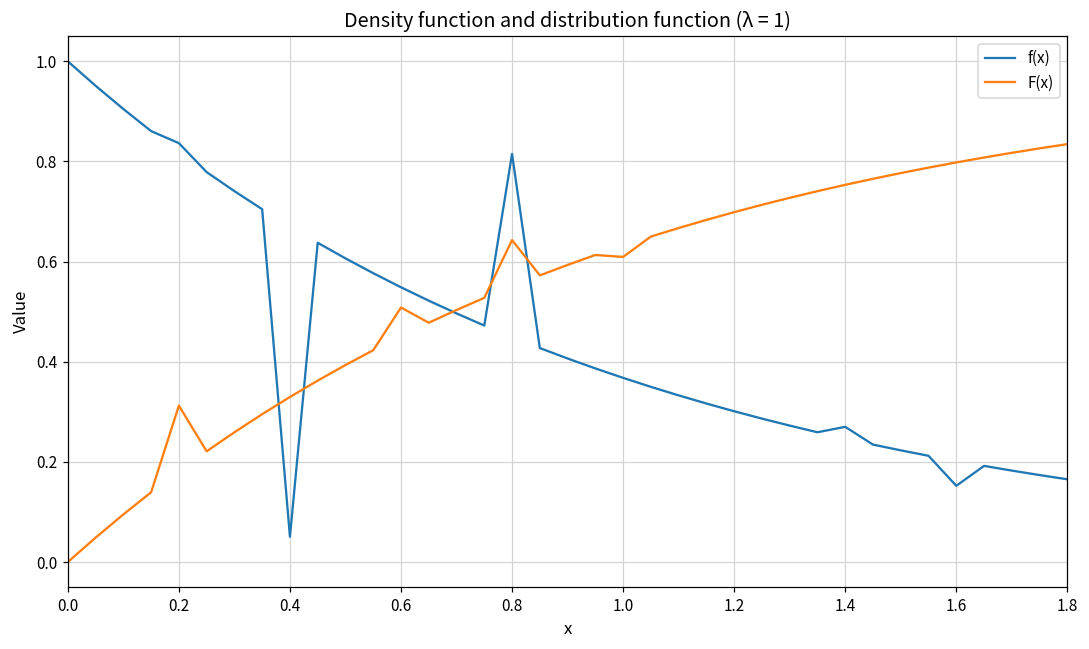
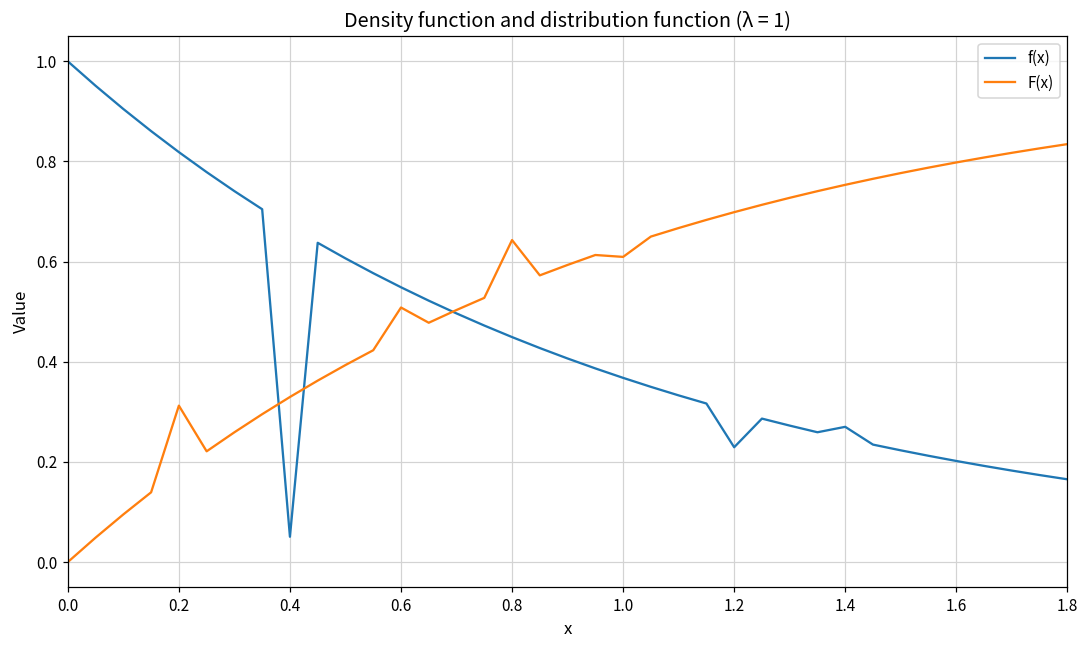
f(x), 0.2: 0.84 -> 0.82
f(x), 0.8: 0.82 -> 0.45
f(x), 1.2: 0.30 -> 0.23
f(x), 1.6: 0.15 -> 0.20
